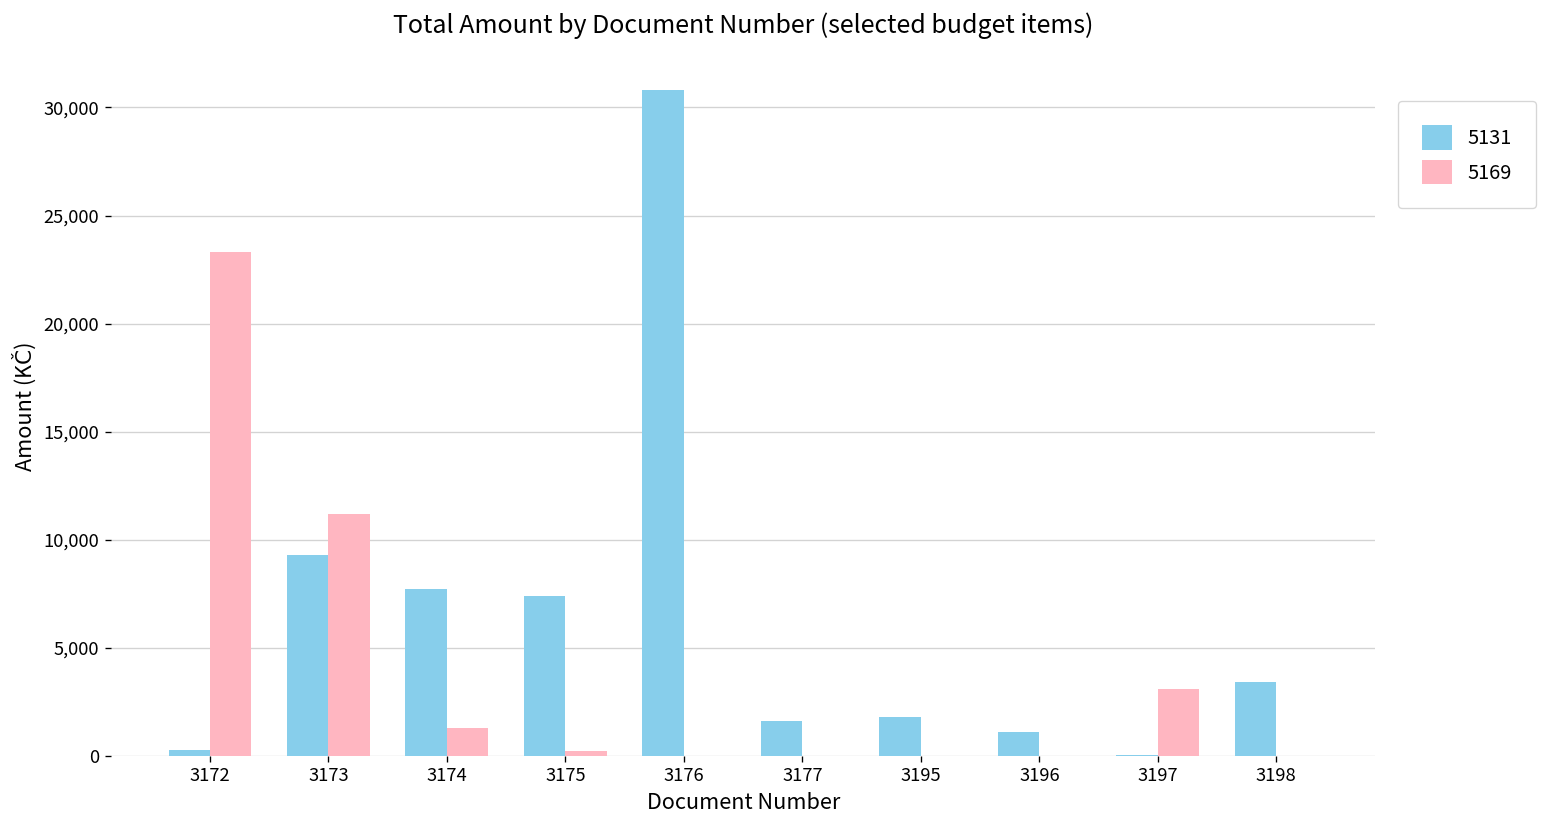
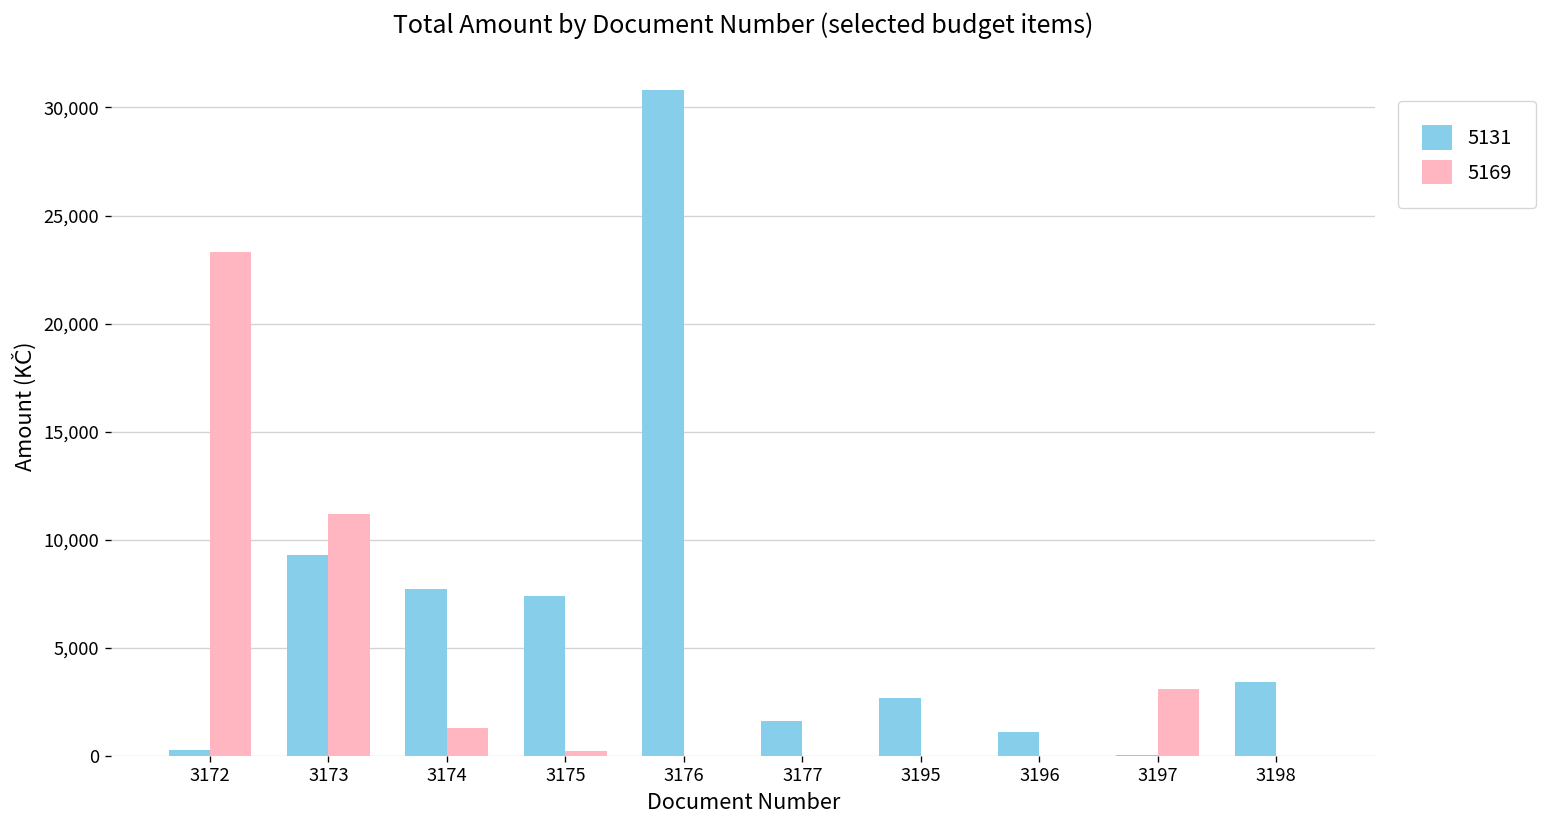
5131, 3195: 1,800 -> 2,700
